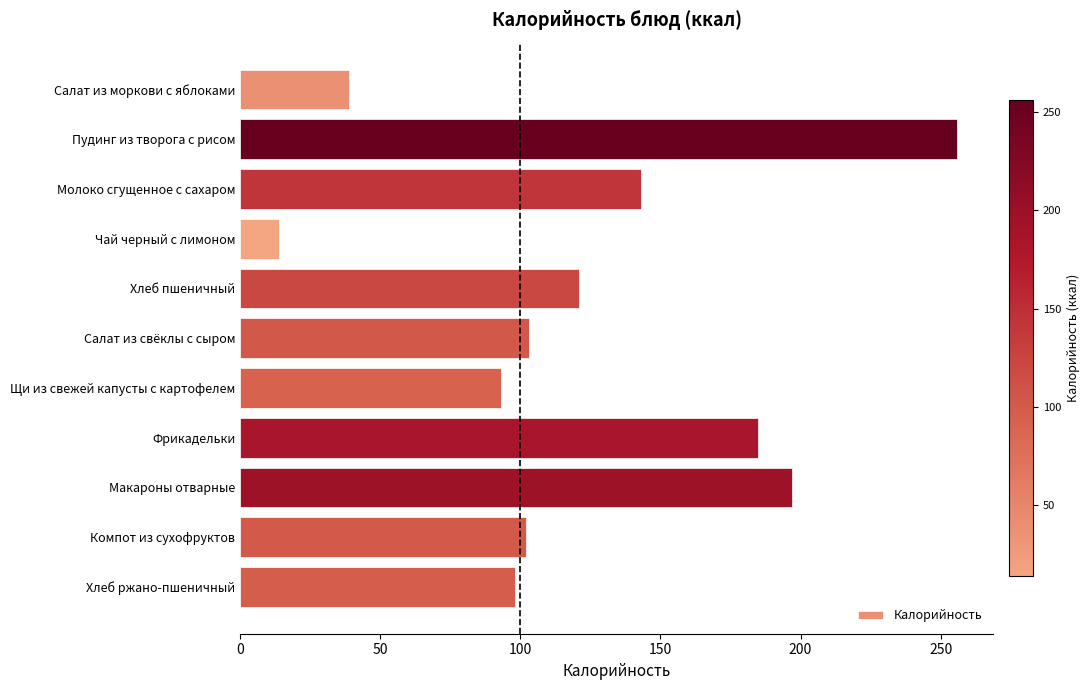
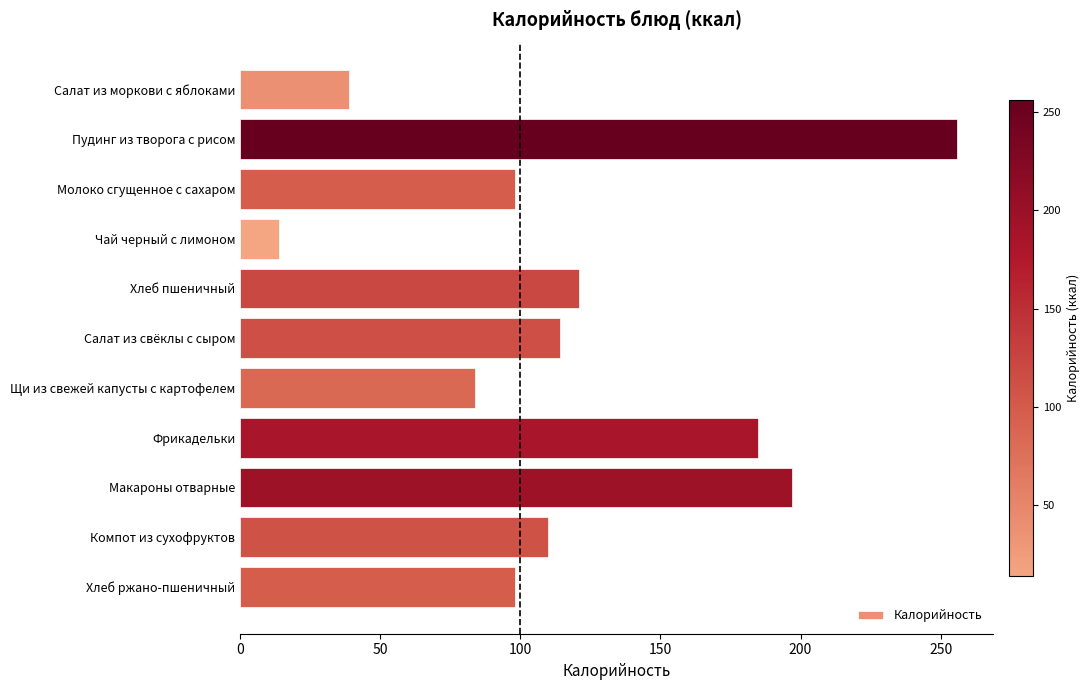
Молоко сгущенное с сахаром: 143 -> 98
Салат из свёклы с сыром: 103 -> 114
Щи из свежей капусты с картофелем: 93 -> 84
Компот из сухофруктов: 102 -> 110
